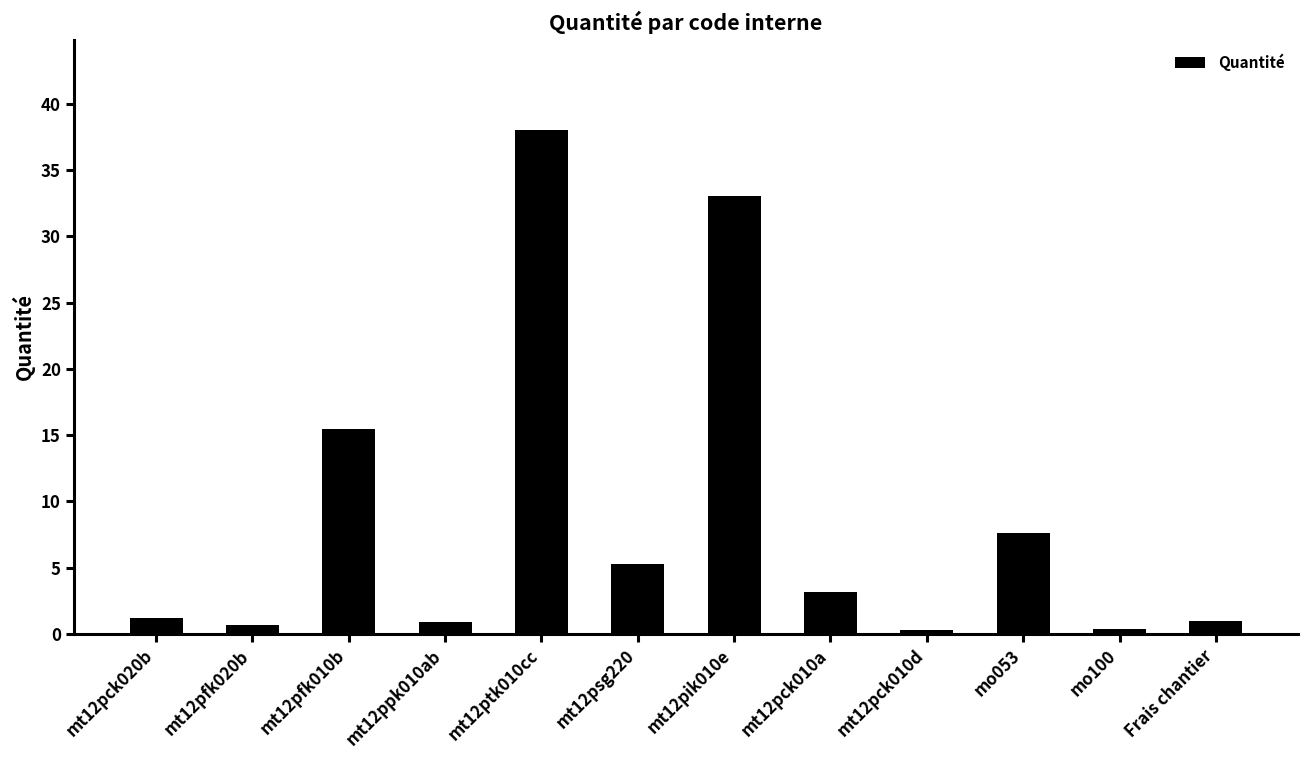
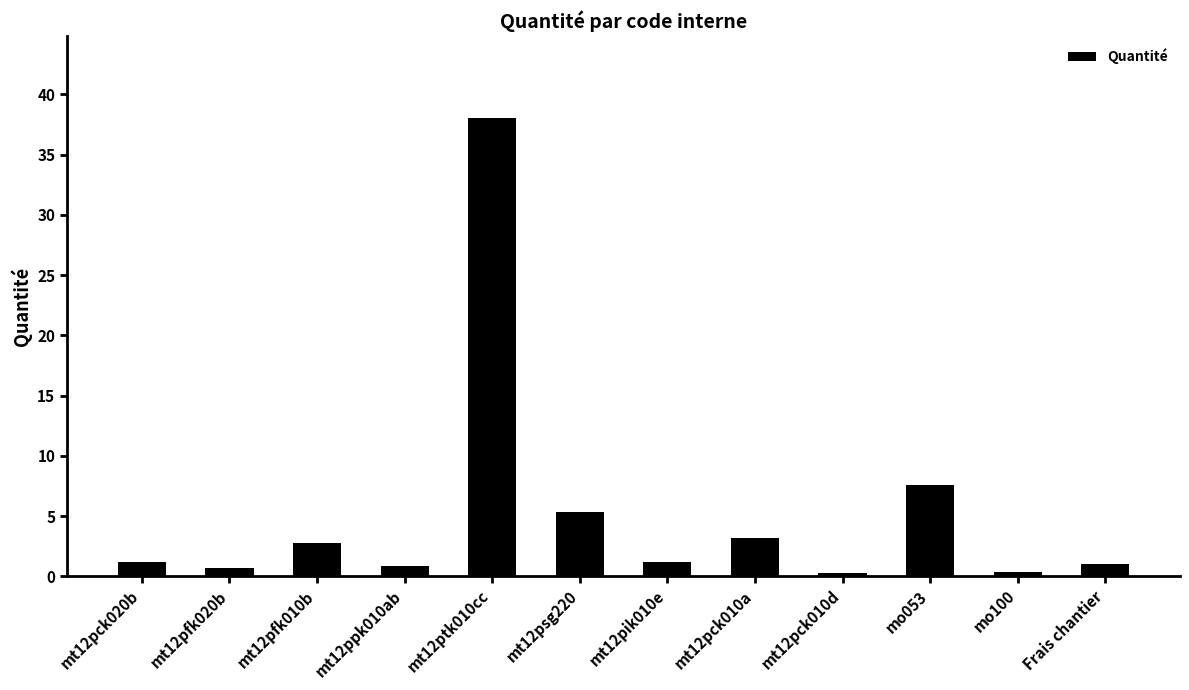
mt12pfk010b: 15.5 -> 2.8
mt12pik010e: 33.1 -> 1.2
